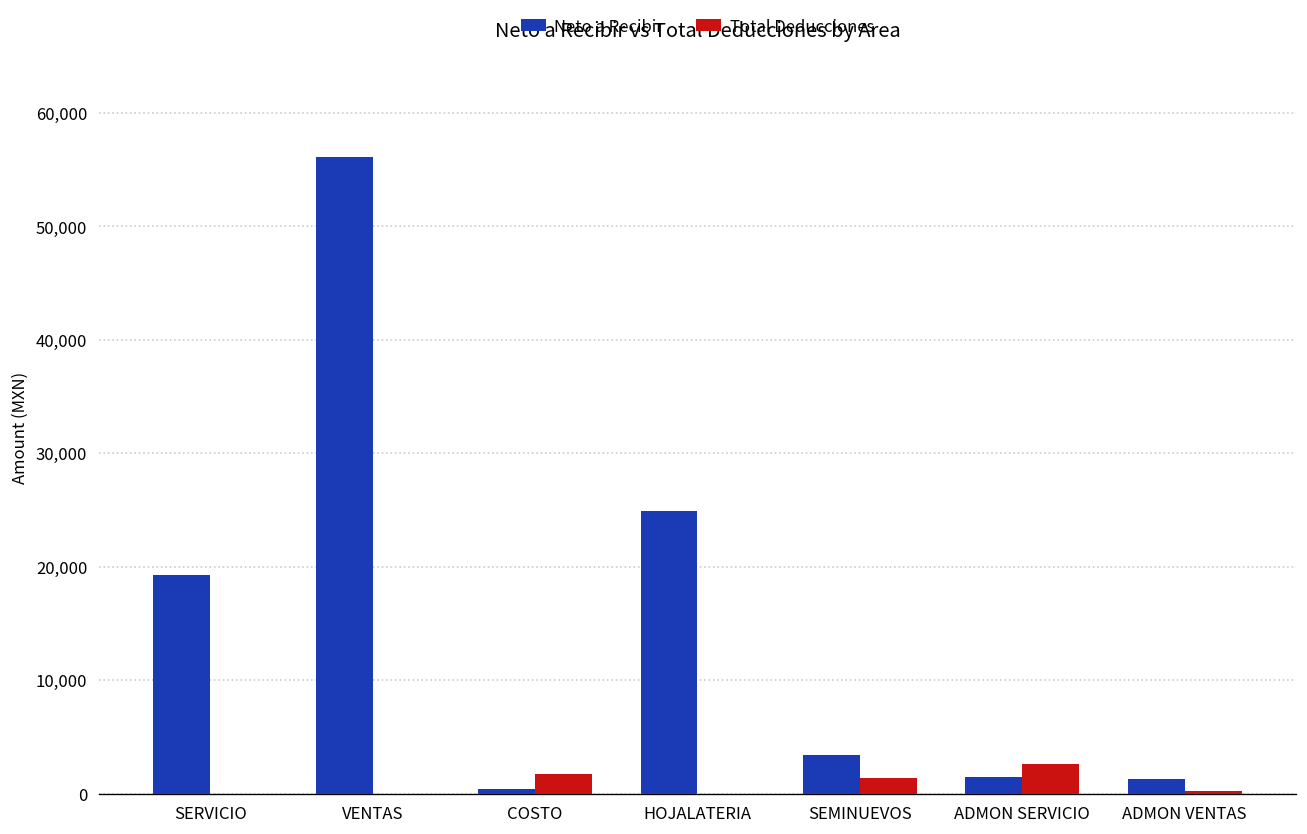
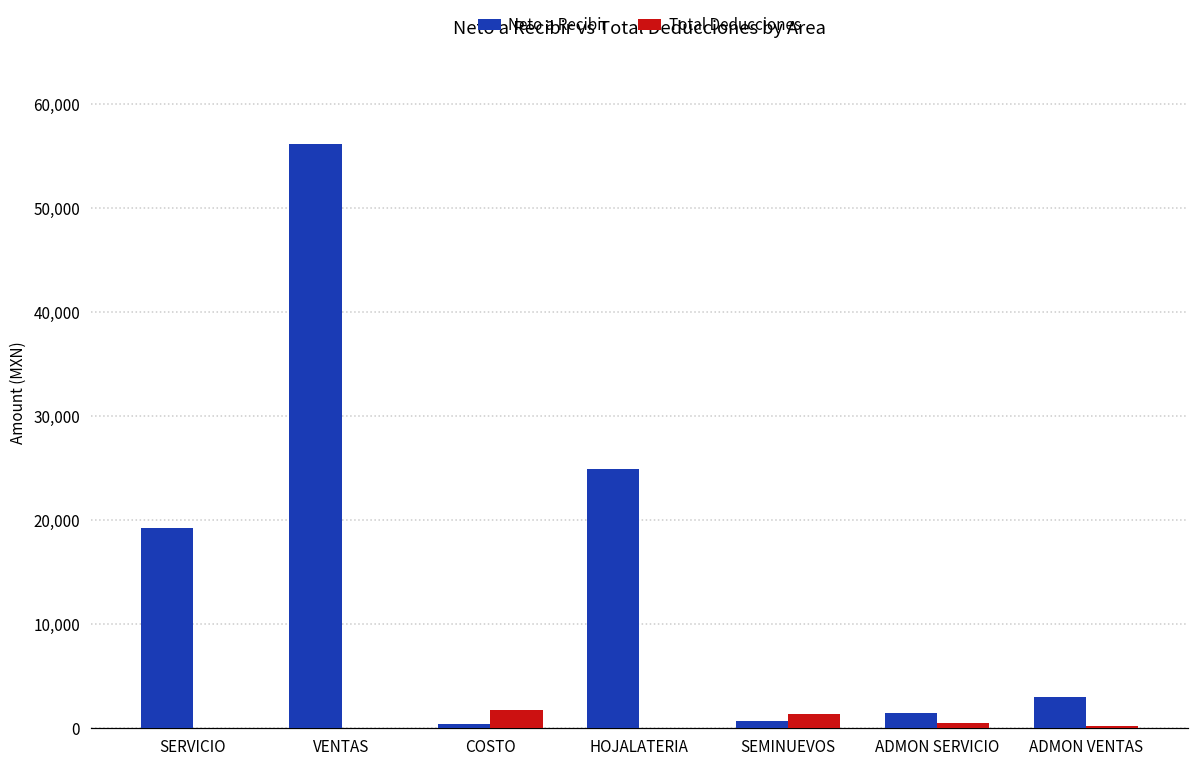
Neto a Recibir, SEMINUEVOS: 3,000 -> 1,000
Total Deducciones, ADMON SERVICIO: 3,000 -> 1,000
Neto a Recibir, ADMON VENTAS: 1,000 -> 3,000
